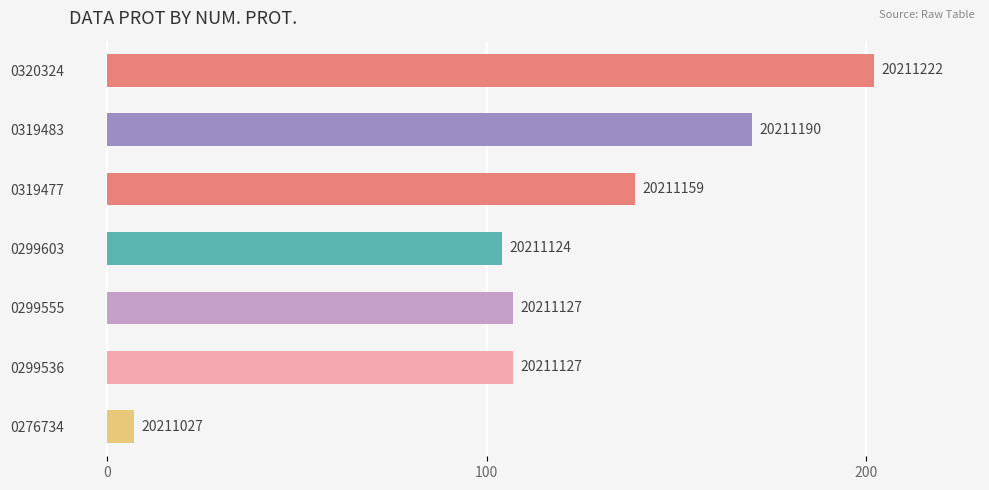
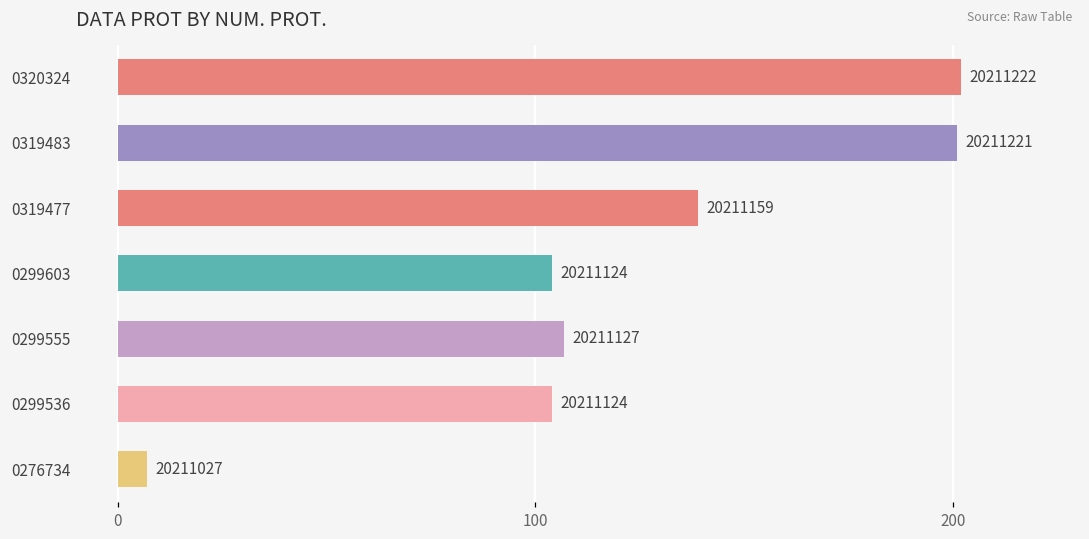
0319483: 20211190 -> 20211221
0299536: 20211127 -> 20211124
